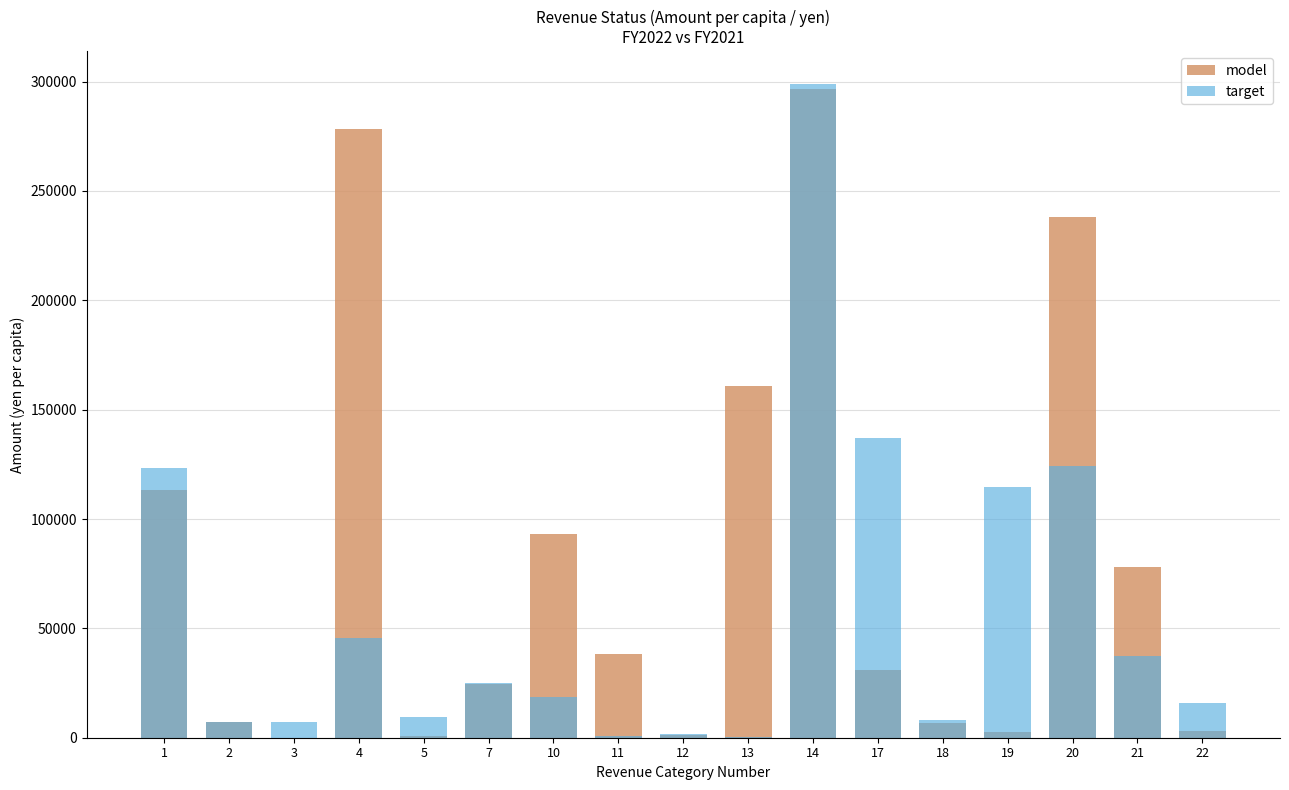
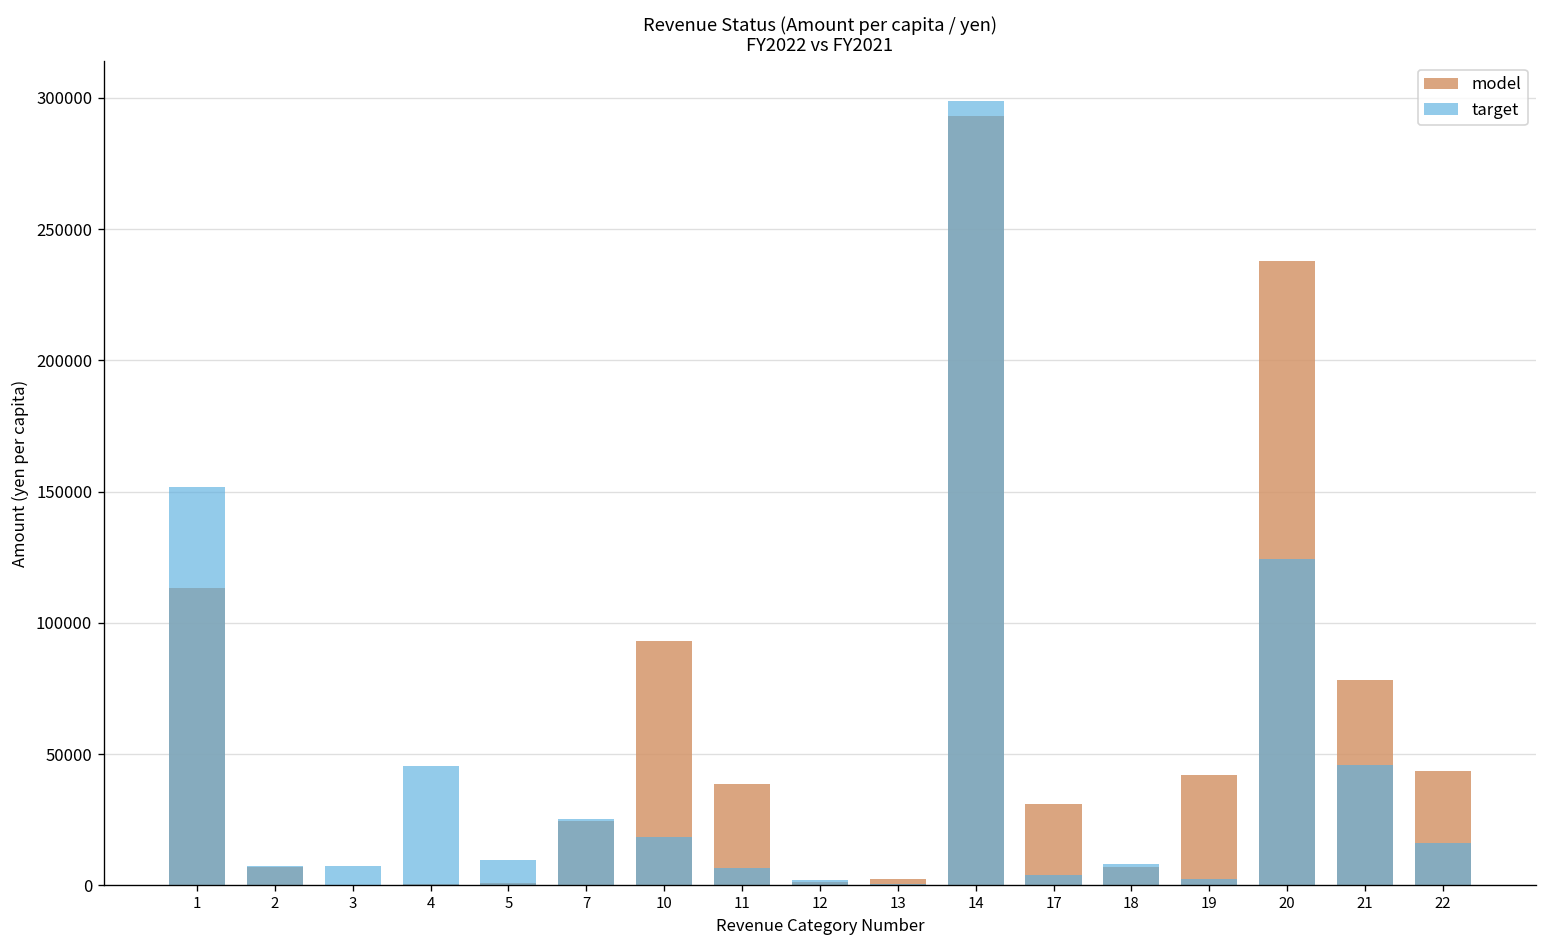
target, 1: 124000 -> 152000
model, 4: 278000 -> 1000
target, 11: 1000 -> 7000
model, 13: 161000 -> 3000
model, 14: 297000 -> 293000
target, 17: 137000 -> 4000
model, 19: 2000 -> 42000
target, 19: 115000 -> 3000
target, 21: 38000 -> 46000
model, 22: 3000 -> 44000
